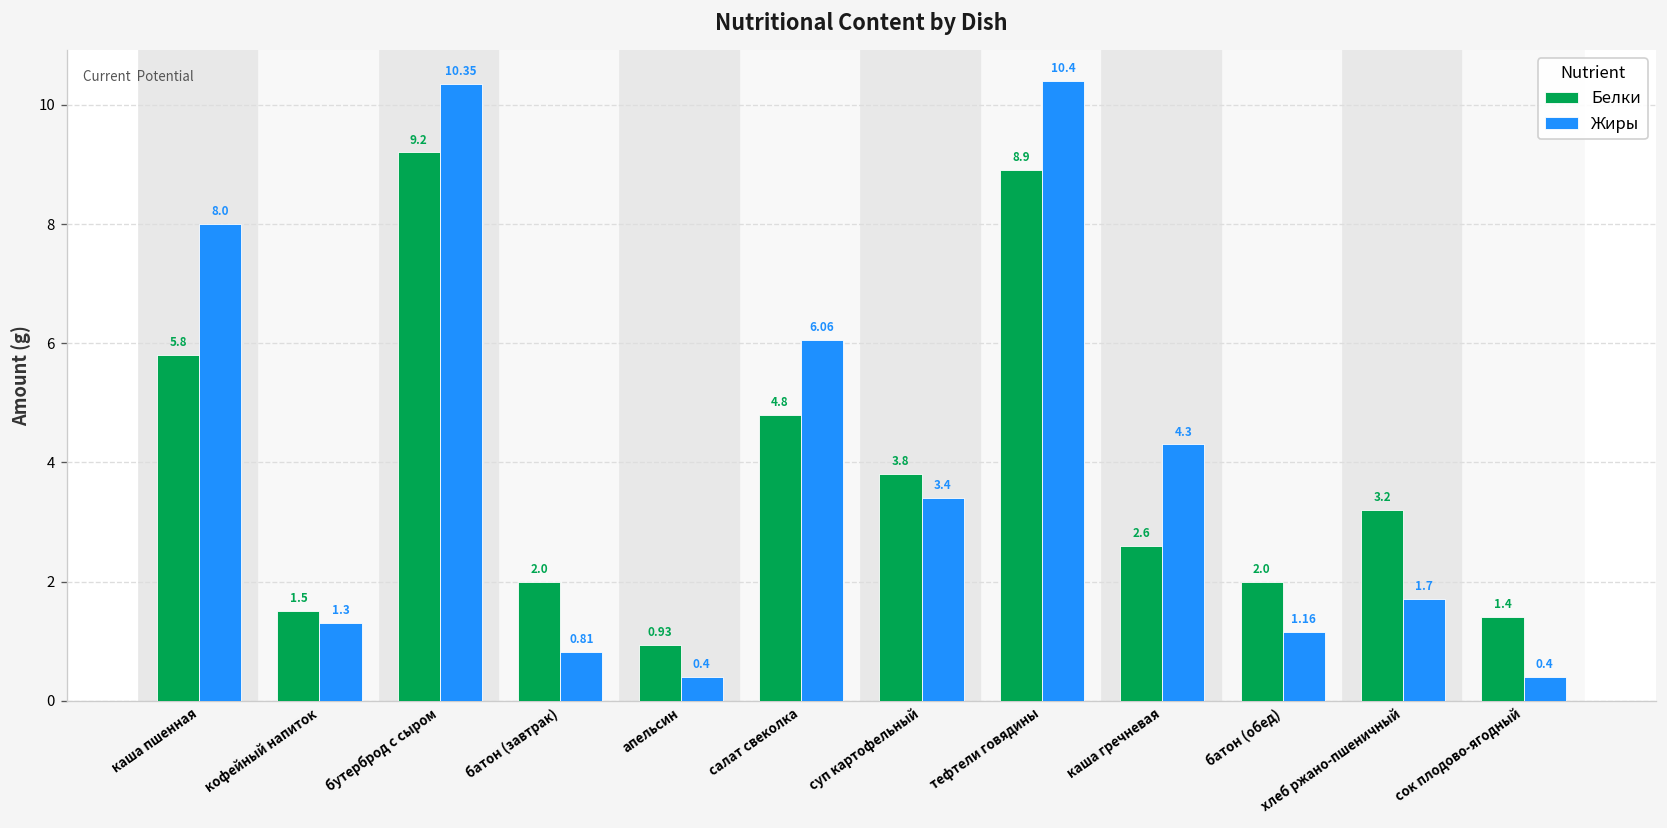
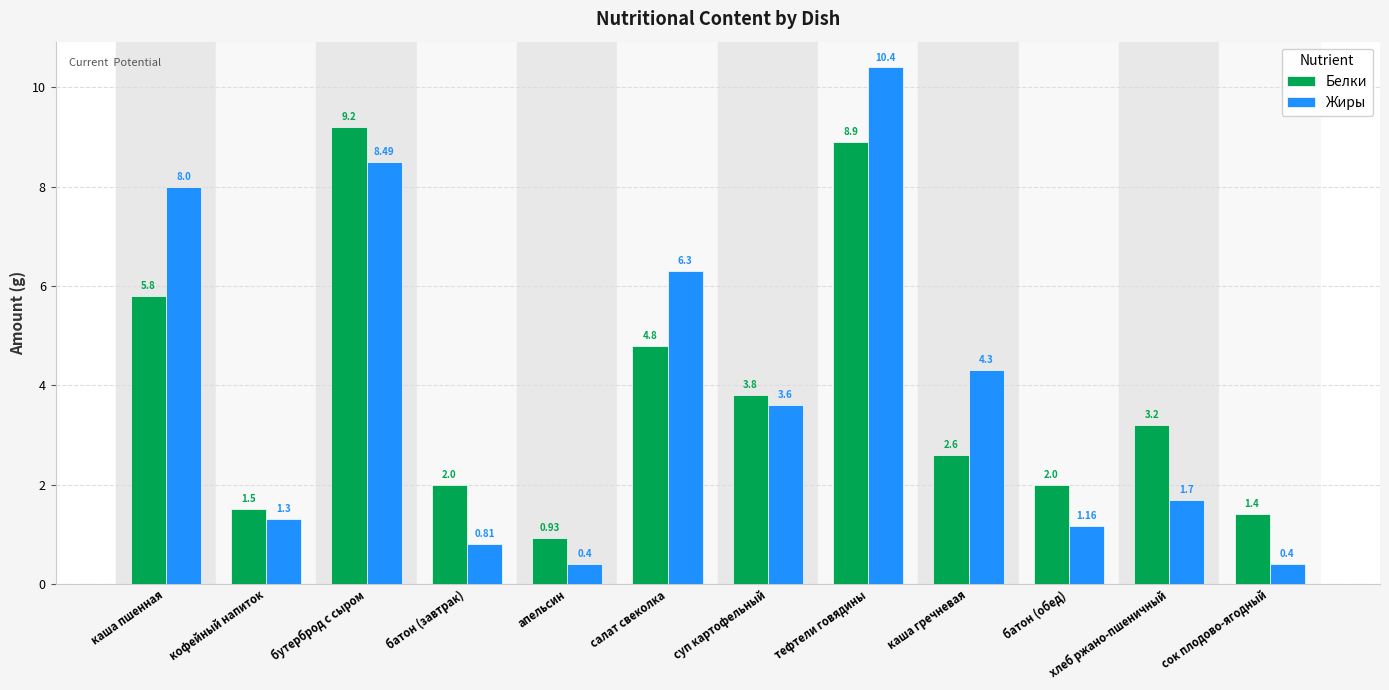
Жиры, бутерброд с сыром: 10.35 -> 8.49
Жиры, салат свеколка: 6.06 -> 6.3
Жиры, суп картофельный: 3.4 -> 3.6
